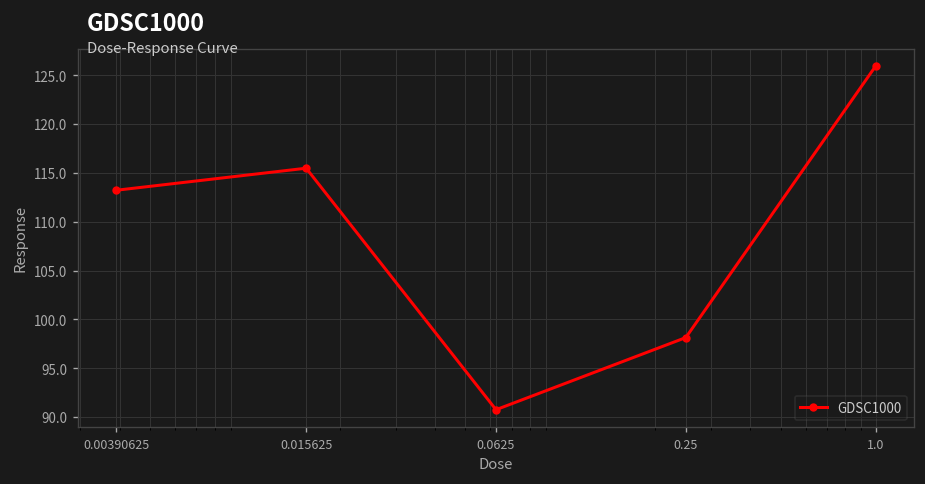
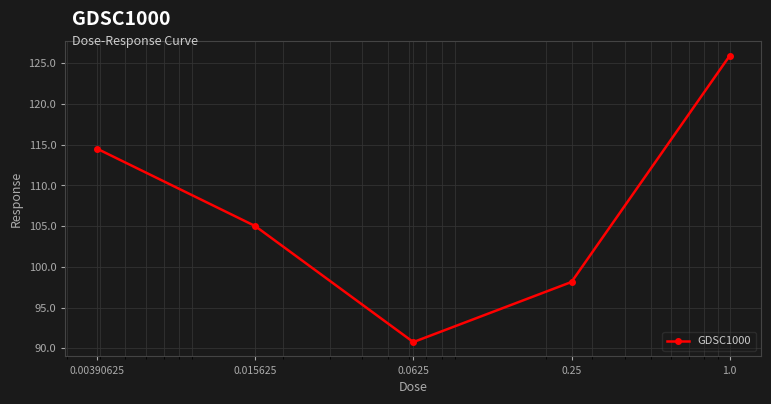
0.00390625: 113 -> 115
0.015625: 115 -> 105
